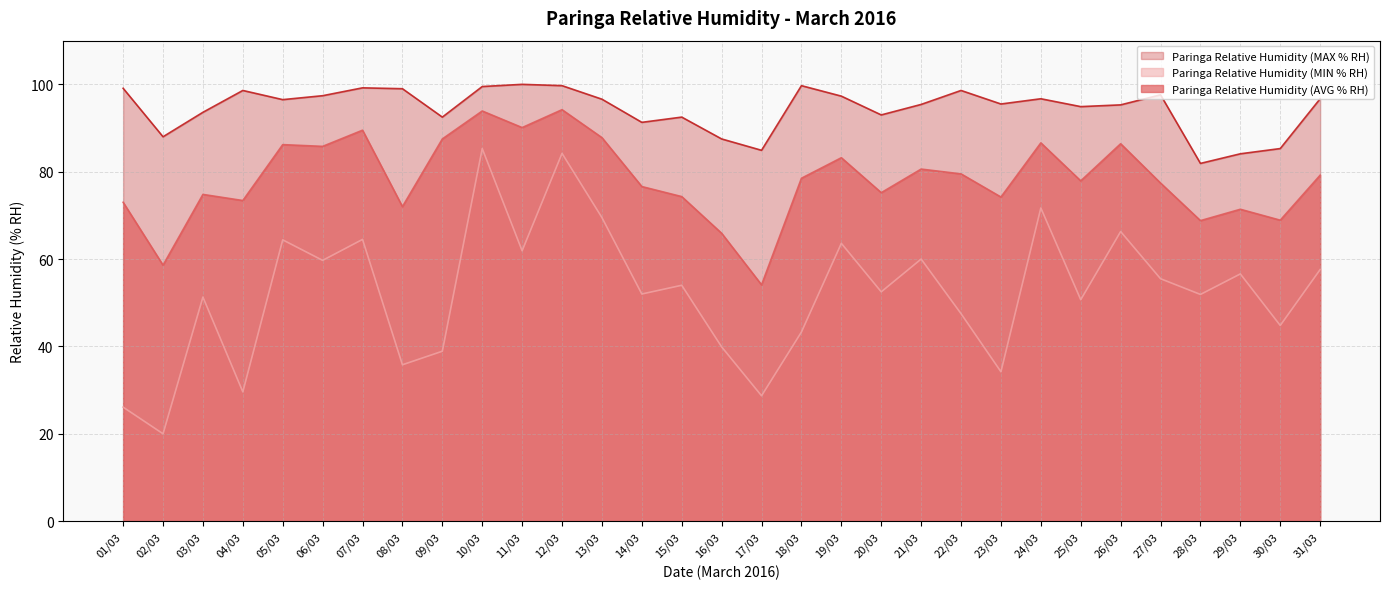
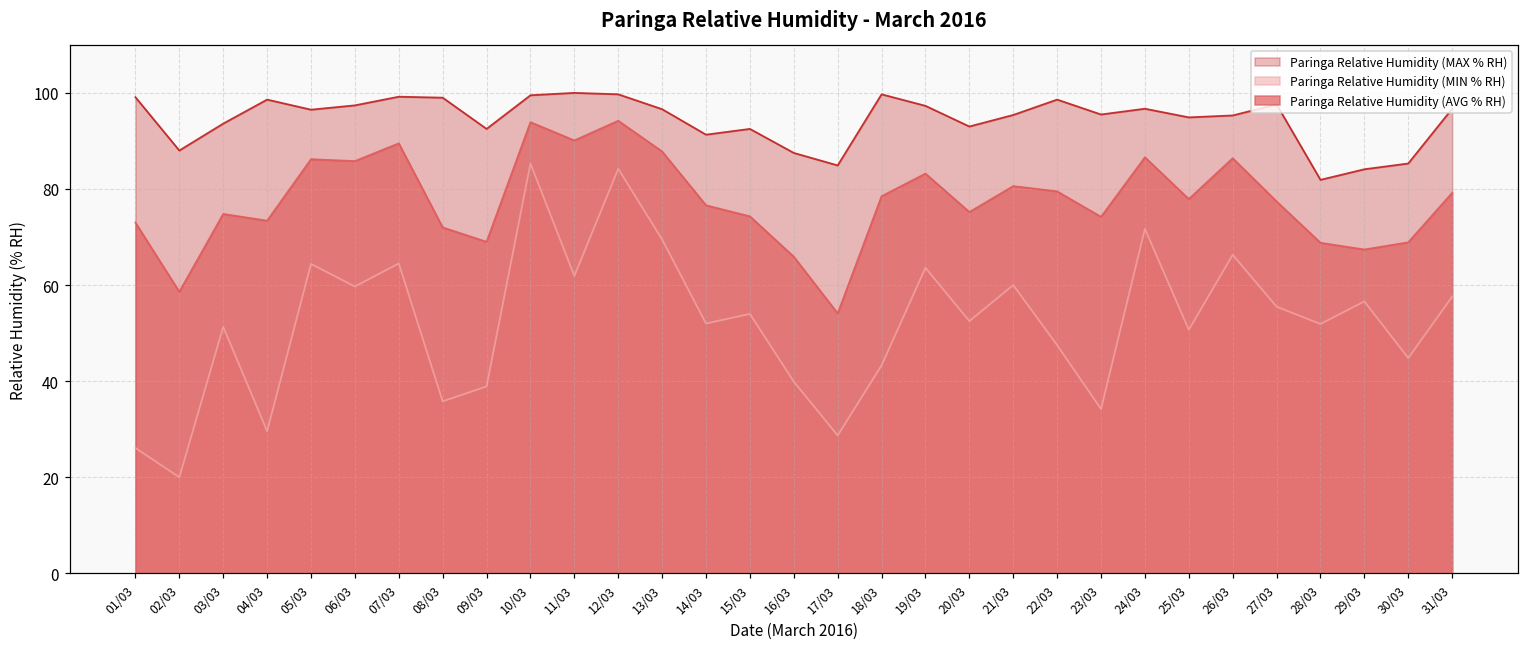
Paringa Relative Humidity (AVG % RH), 09/03: 88 -> 69
Paringa Relative Humidity (AVG % RH), 29/03: 71 -> 67
